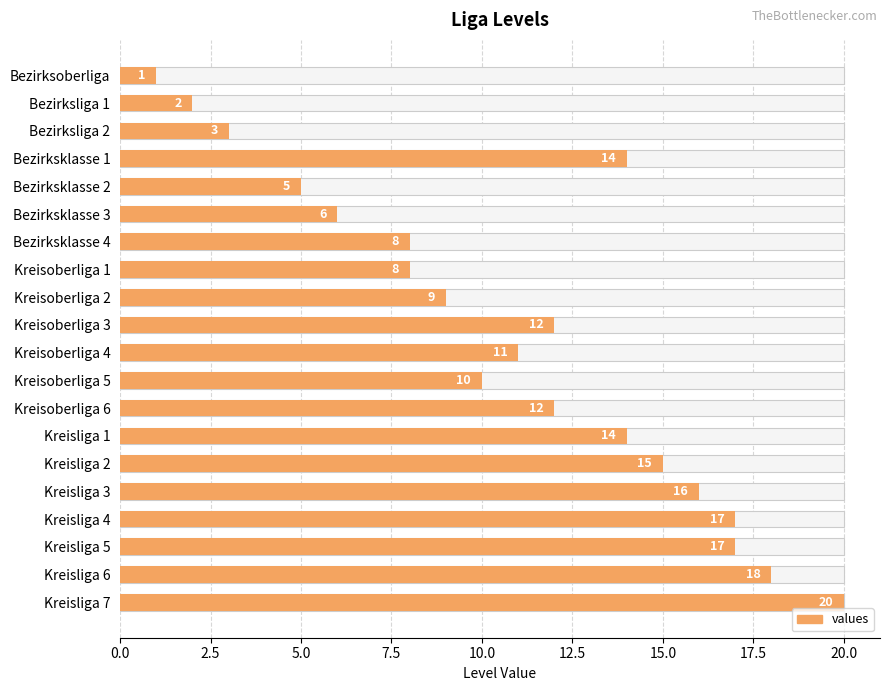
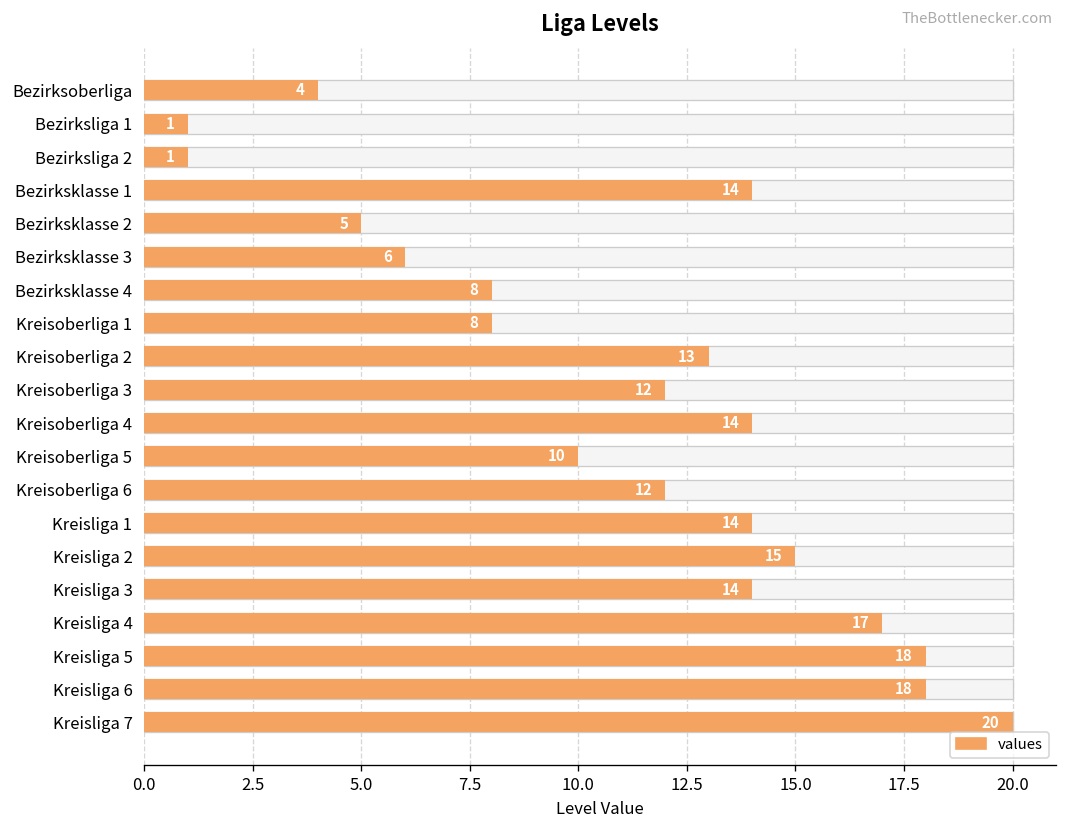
values, Bezirksoberliga: 1 -> 4
values, Bezirksliga 1: 2 -> 1
values, Bezirksliga 2: 3 -> 1
values, Kreisoberliga 2: 9 -> 13
values, Kreisoberliga 4: 11 -> 14
values, Kreisliga 3: 16 -> 14
values, Kreisliga 5: 17 -> 18
